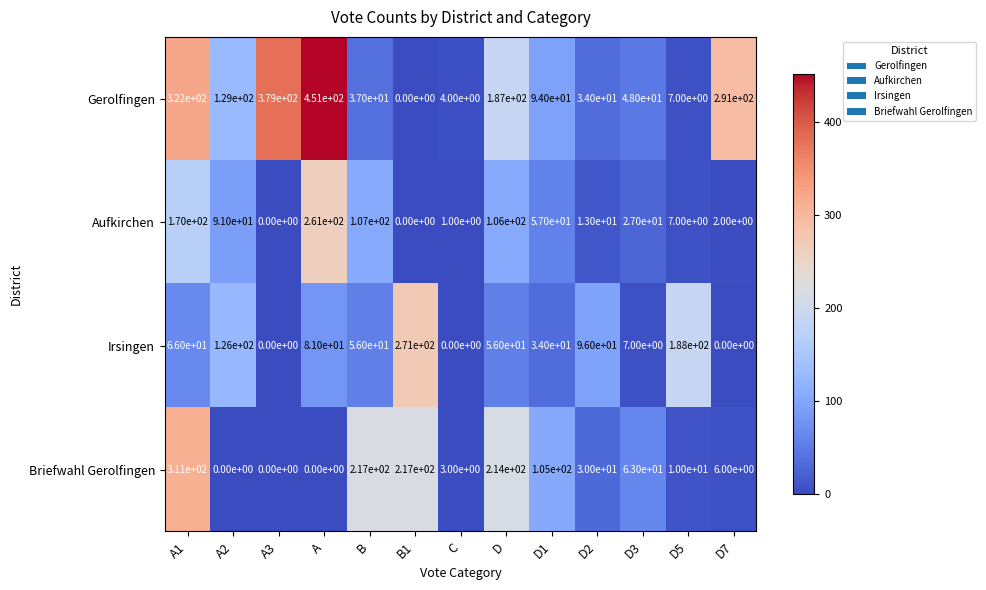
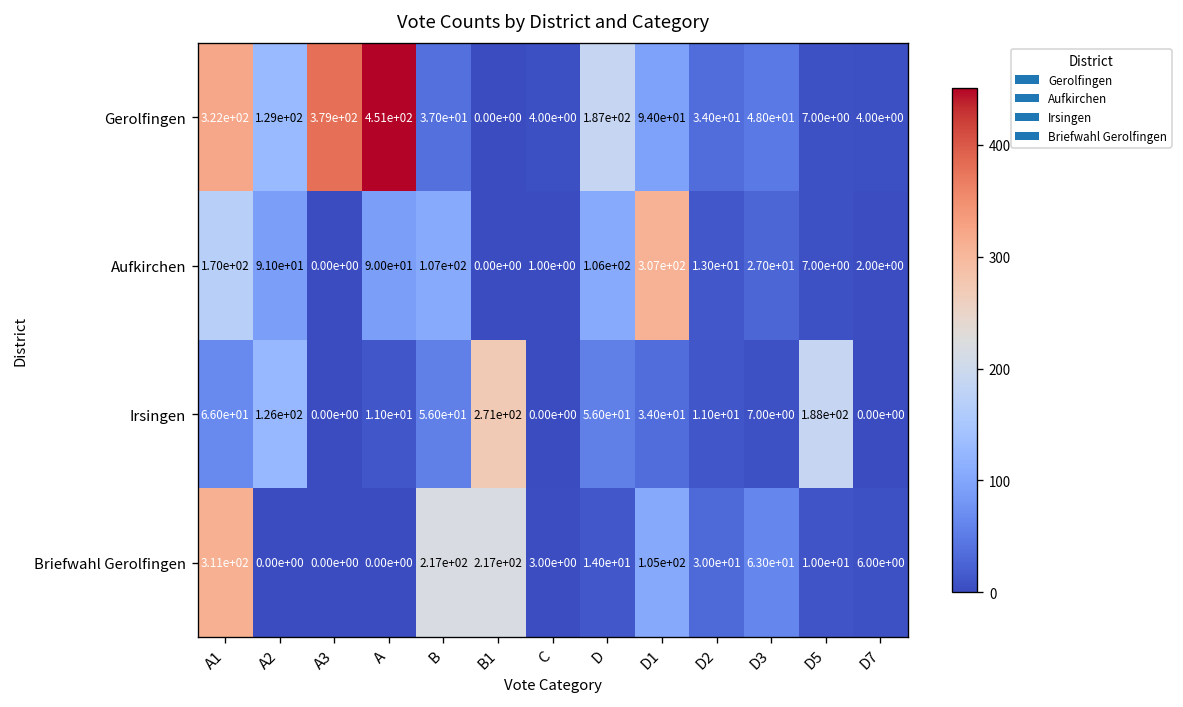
Gerolfingen, D7: 2.91e+02 -> 4.00e+00
Aufkirchen, A: 2.61e+02 -> 9.00e+01
Aufkirchen, D1: 5.70e+01 -> 3.07e+02
Irsingen, A: 8.10e+01 -> 1.10e+01
Irsingen, D2: 9.60e+01 -> 1.10e+01
Briefwahl Gerolfingen, D: 2.14e+02 -> 1.40e+01
